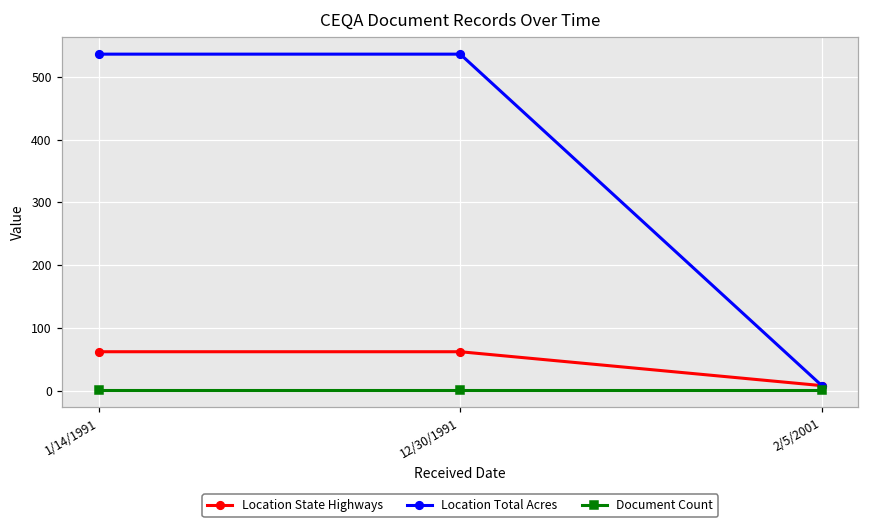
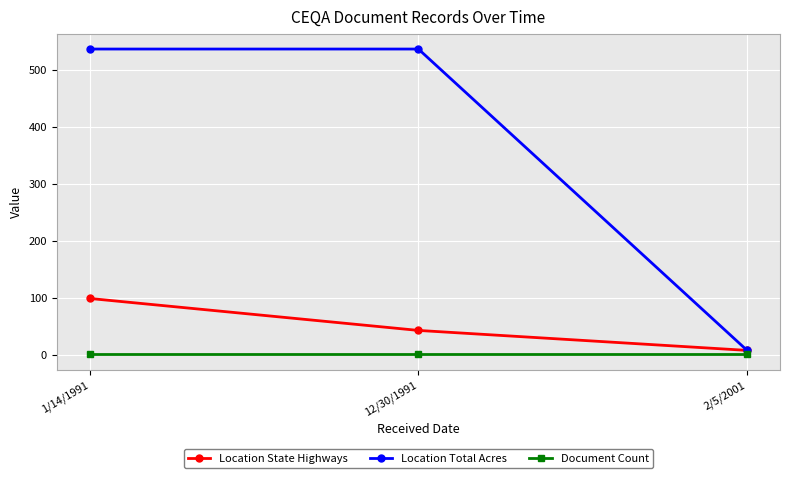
Location State Highways, 1/14/1991: 60 -> 100
Location State Highways, 12/30/1991: 60 -> 40
